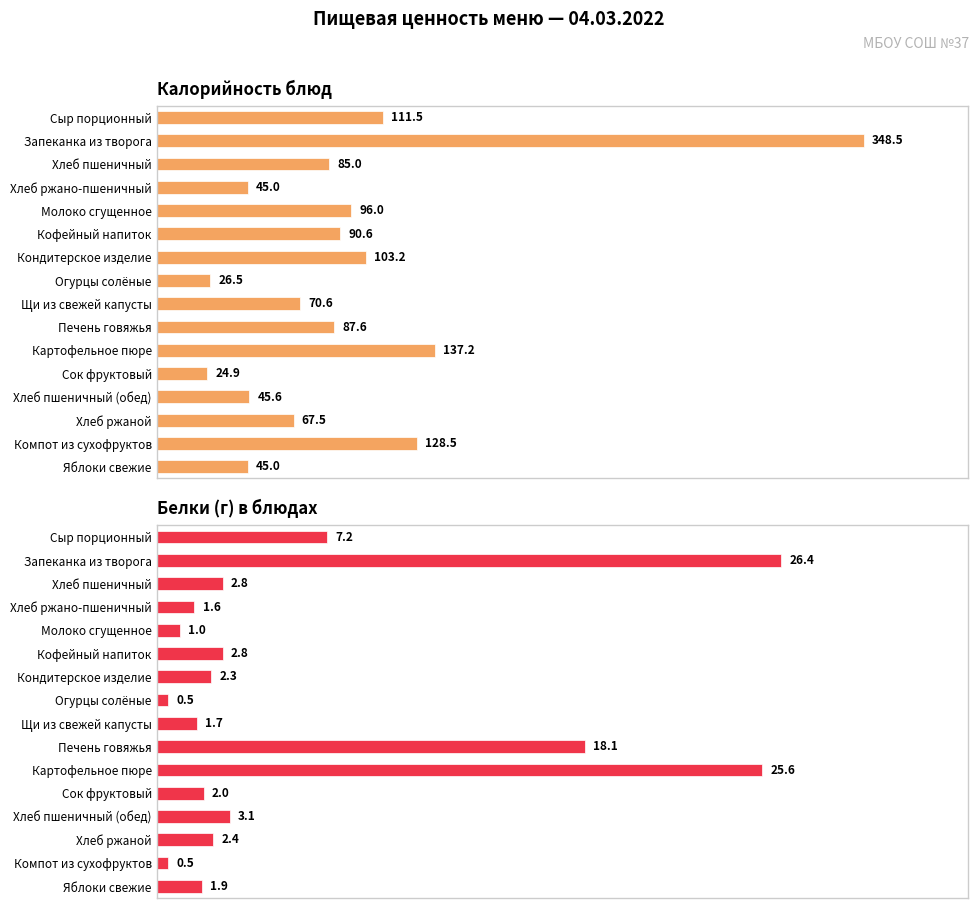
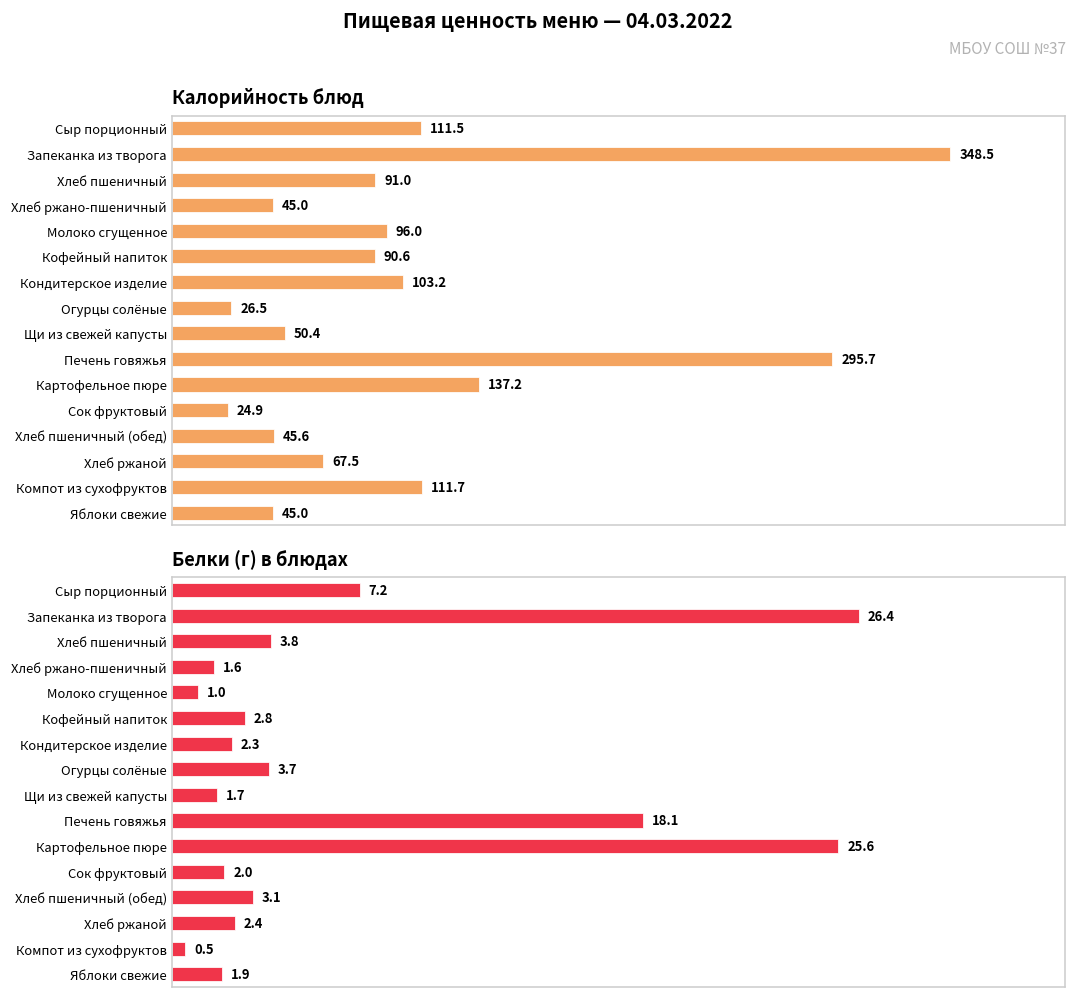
Калорийность блюд, Хлеб пшеничный: 85.0 -> 91.0
Калорийность блюд, Щи из свежей капусты: 70.6 -> 50.4
Калорийность блюд, Печень говяжья: 87.6 -> 295.7
Калорийность блюд, Компот из сухофруктов: 128.5 -> 111.7
Белки (г) в блюдах, Хлеб пшеничный: 2.8 -> 3.8
Белки (г) в блюдах, Огурцы солёные: 0.5 -> 3.7
